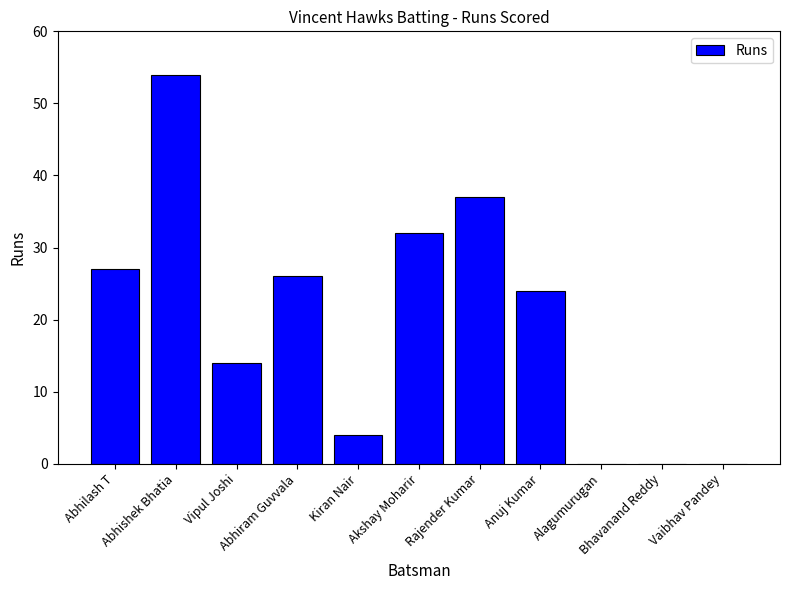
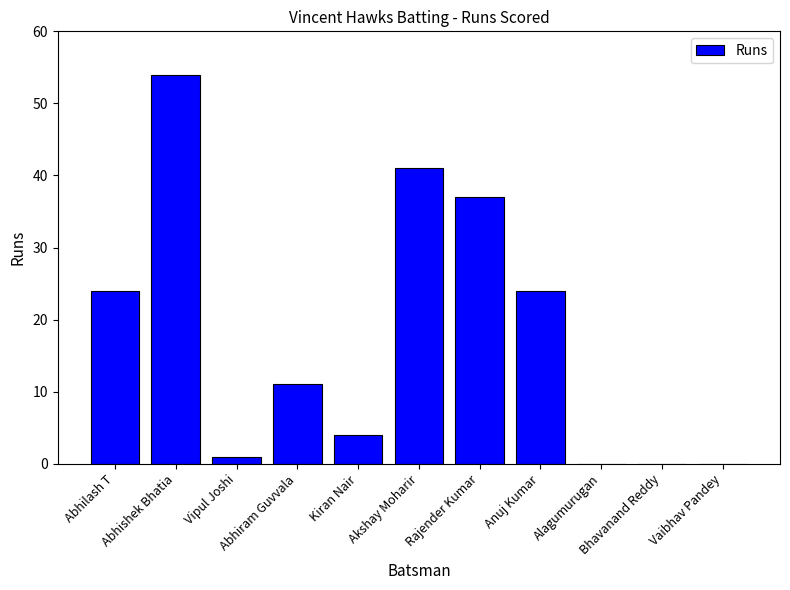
Abhilash T: 27 -> 24
Vipul Joshi: 14 -> 1
Abhiram Guvvala: 26 -> 11
Akshay Moharir: 32 -> 41
